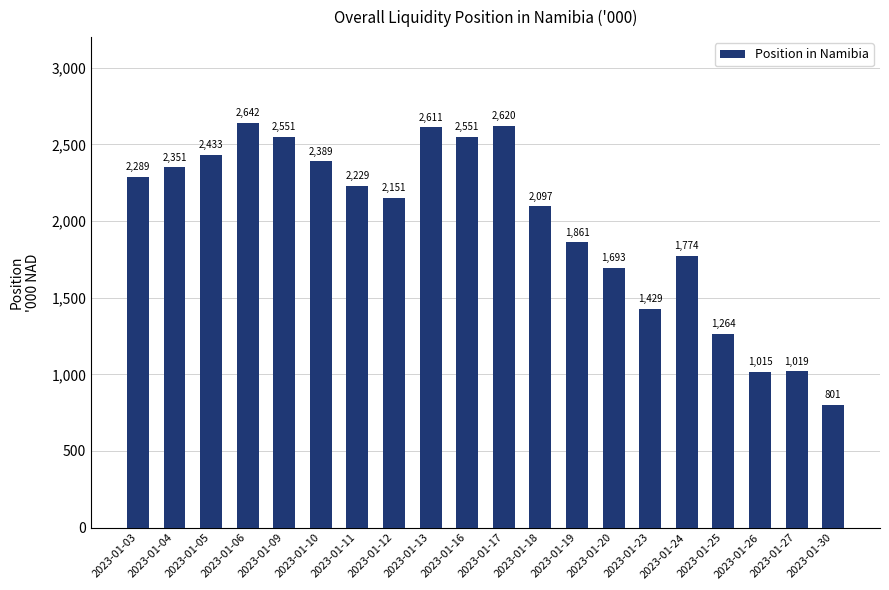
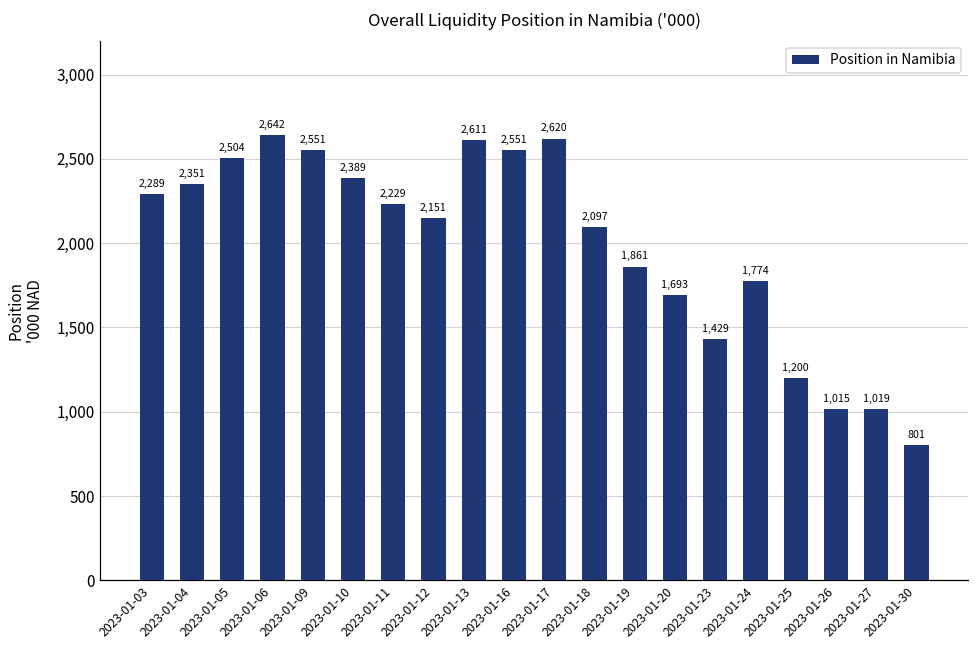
2023-01-05: 2,433 -> 2,504
2023-01-25: 1,264 -> 1,200
